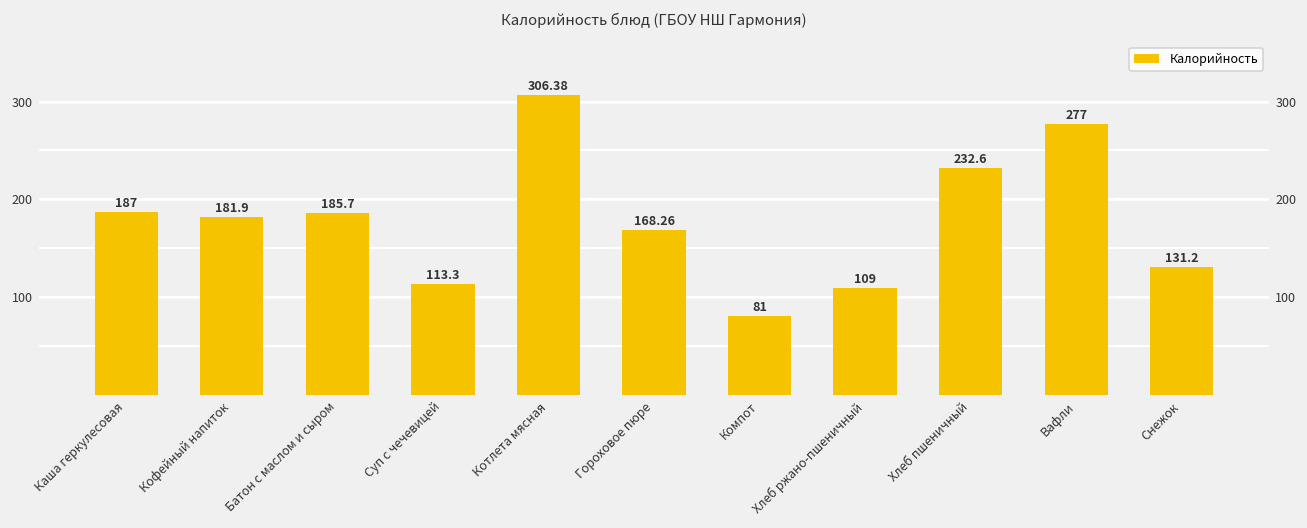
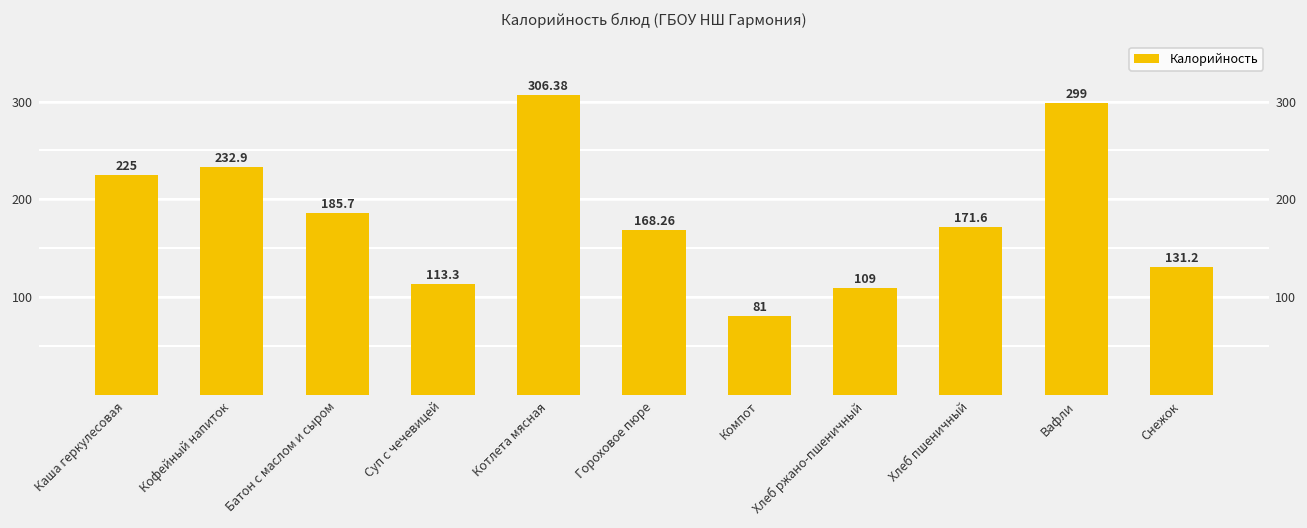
Каша геркулесовая: 187 -> 225
Кофейный напиток: 181.9 -> 232.9
Хлеб пшеничный: 232.6 -> 171.6
Вафли: 277 -> 299
